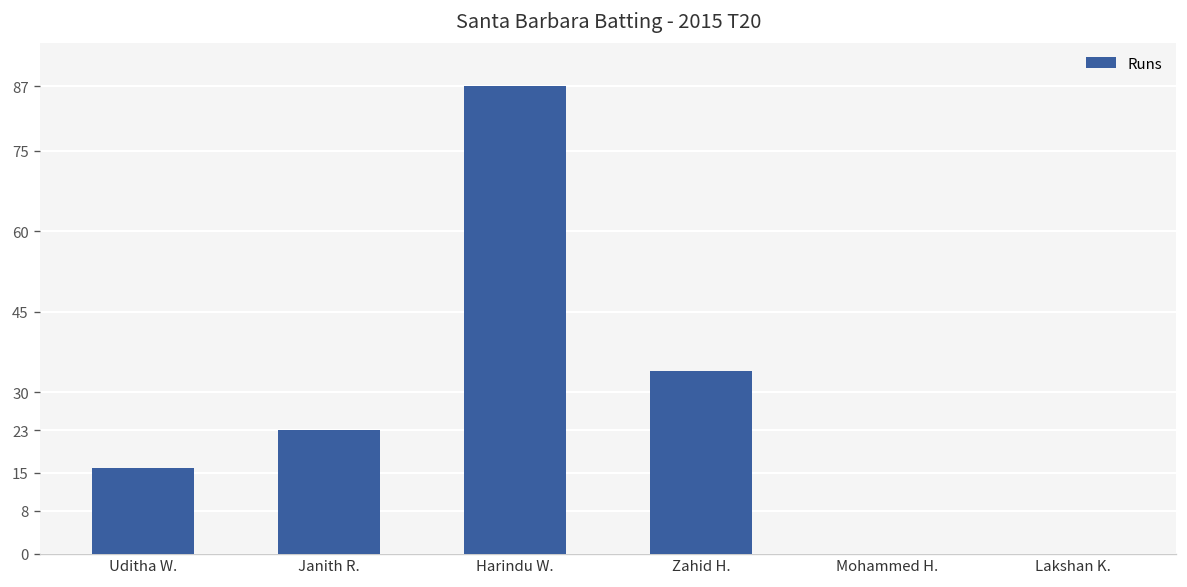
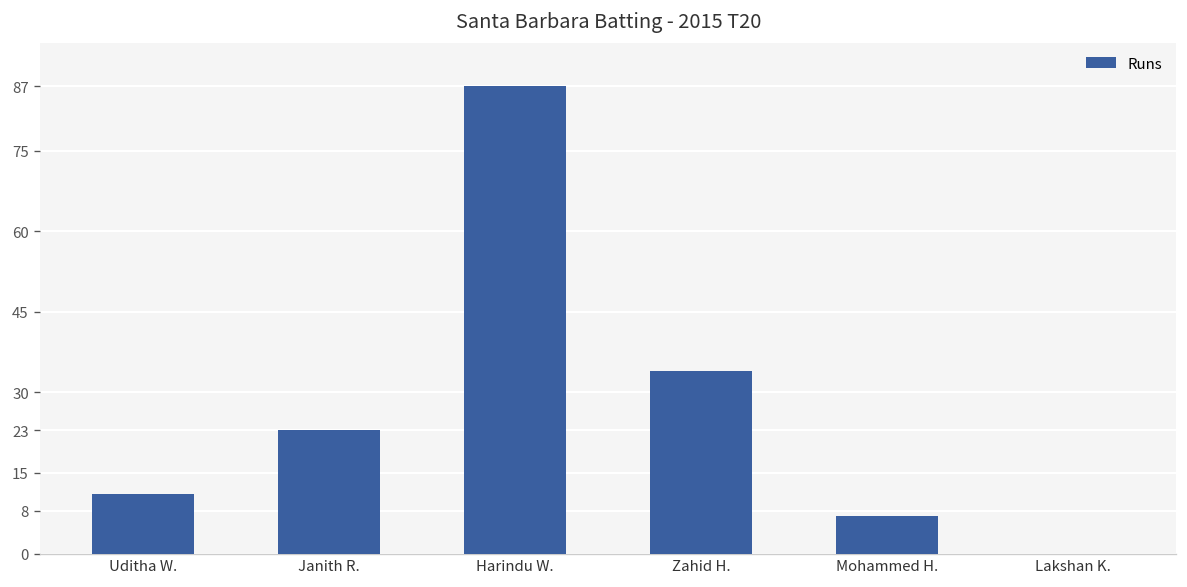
Uditha W.: 16 -> 11
Mohammed H.: 0 -> 7
